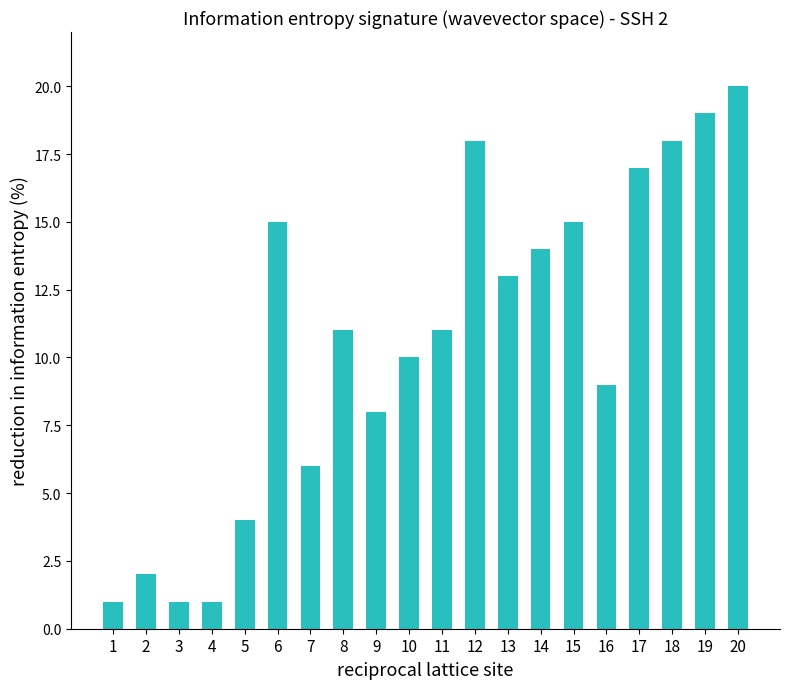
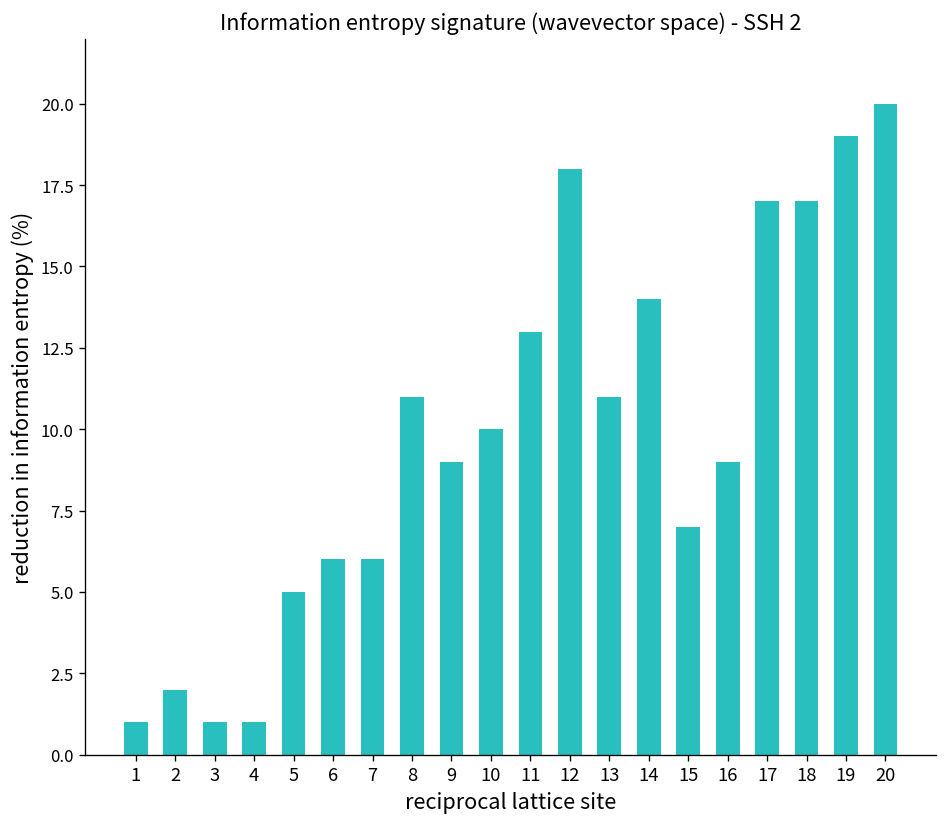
5: 4 -> 5
6: 15 -> 6
9: 8 -> 9
11: 11 -> 13
13: 13 -> 11
15: 15 -> 7
18: 18 -> 17
